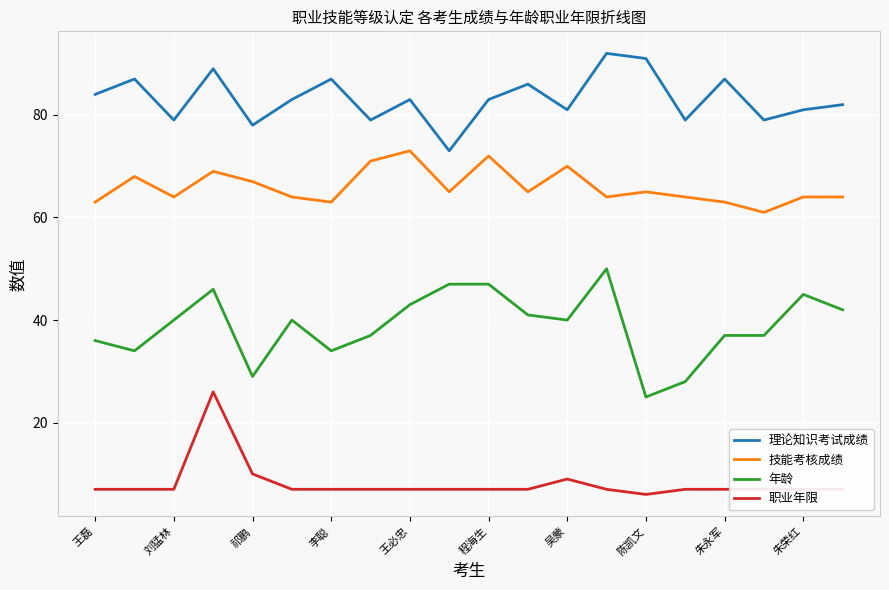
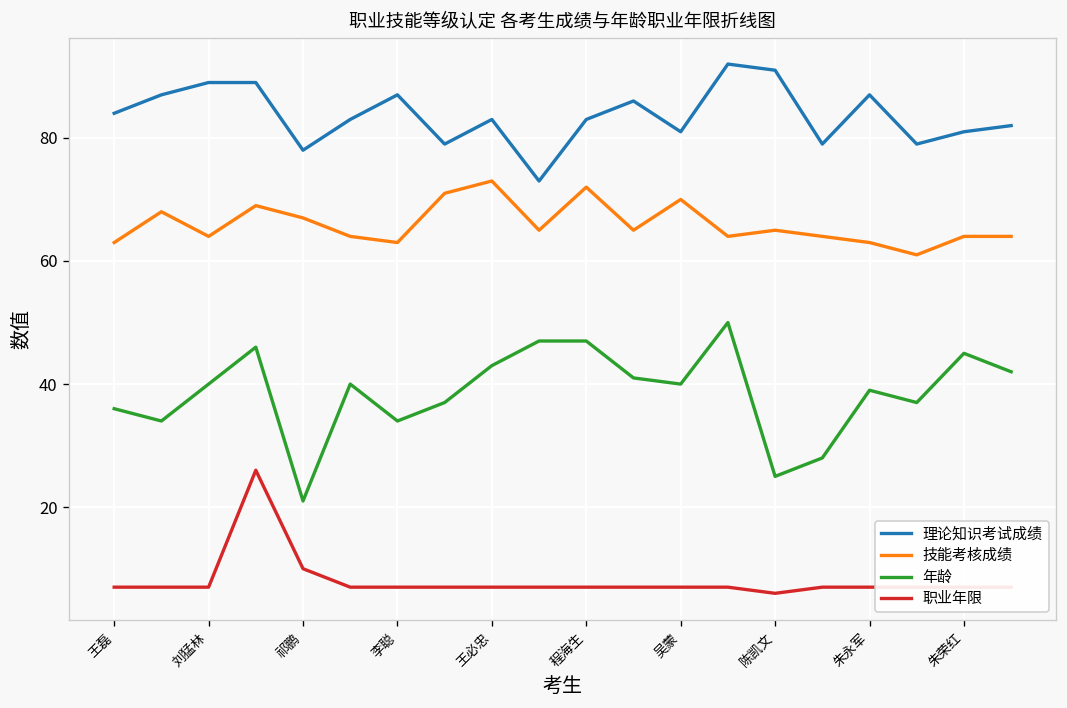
理论知识考试成绩, 刘猛林: 79 -> 89
年龄, 祁鹏: 29 -> 21
职业年限, 吴蒙: 9 -> 7
年龄, 朱永军: 37 -> 39
